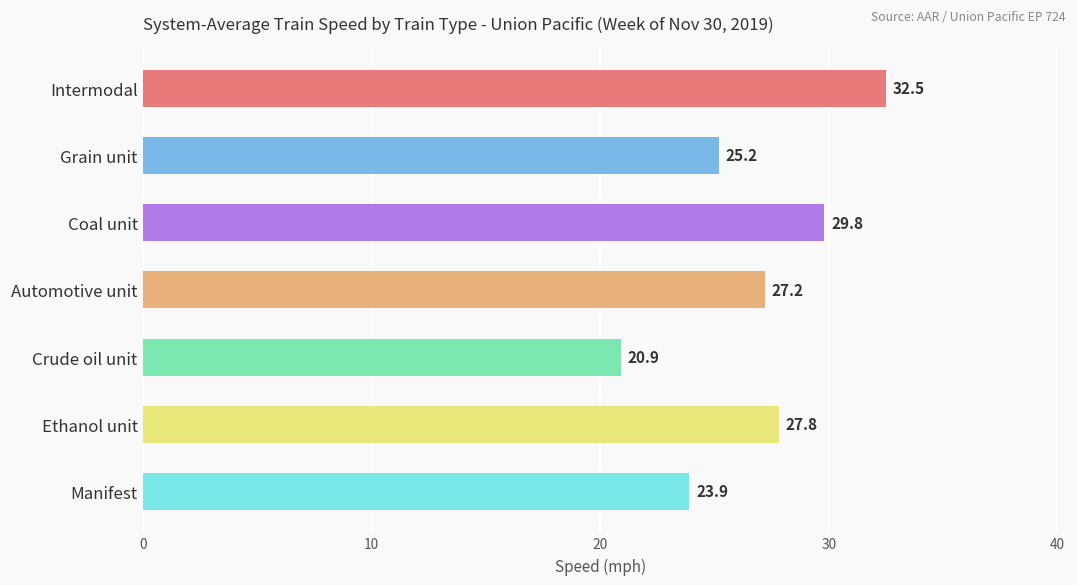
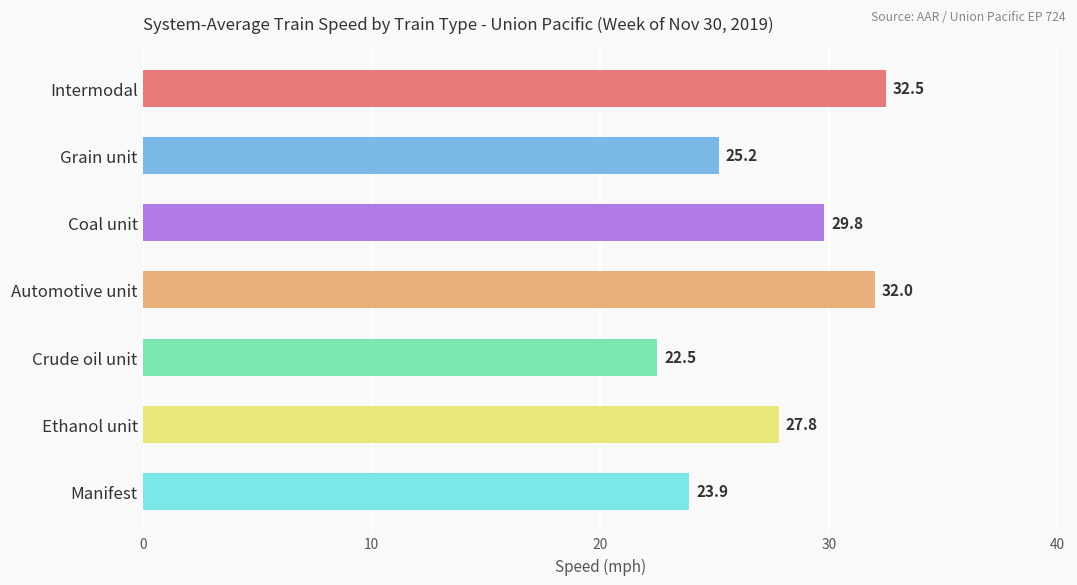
Automotive unit: 27.2 -> 32.0
Crude oil unit: 20.9 -> 22.5
